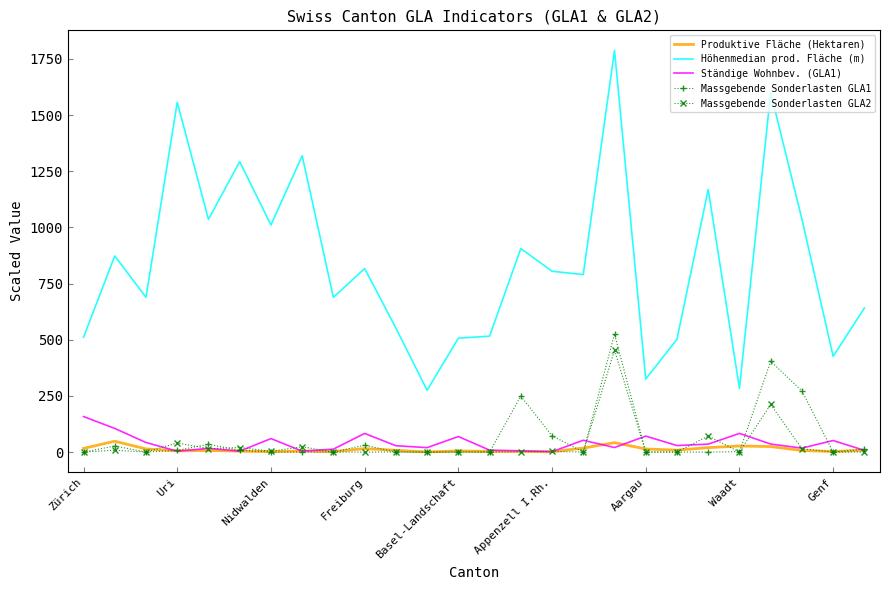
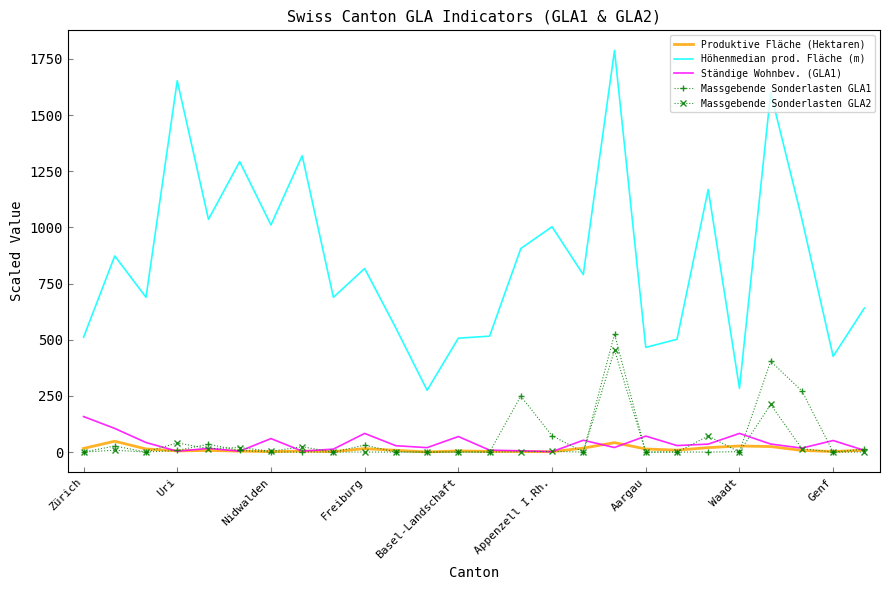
Höhenmedian prod. Fläche (m), Uri: 1560 -> 1650
Höhenmedian prod. Fläche (m), Appenzell I.Rh.: 810 -> 1000
Höhenmedian prod. Fläche (m), Aargau: 330 -> 470
